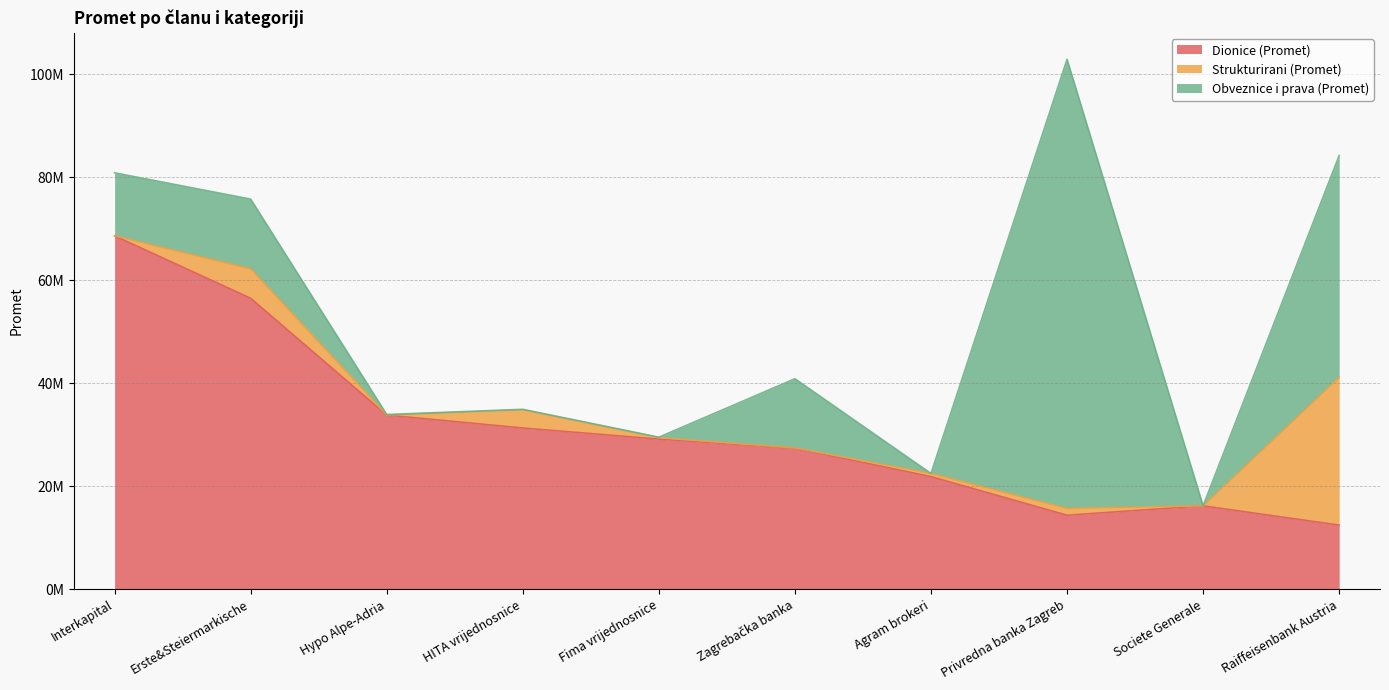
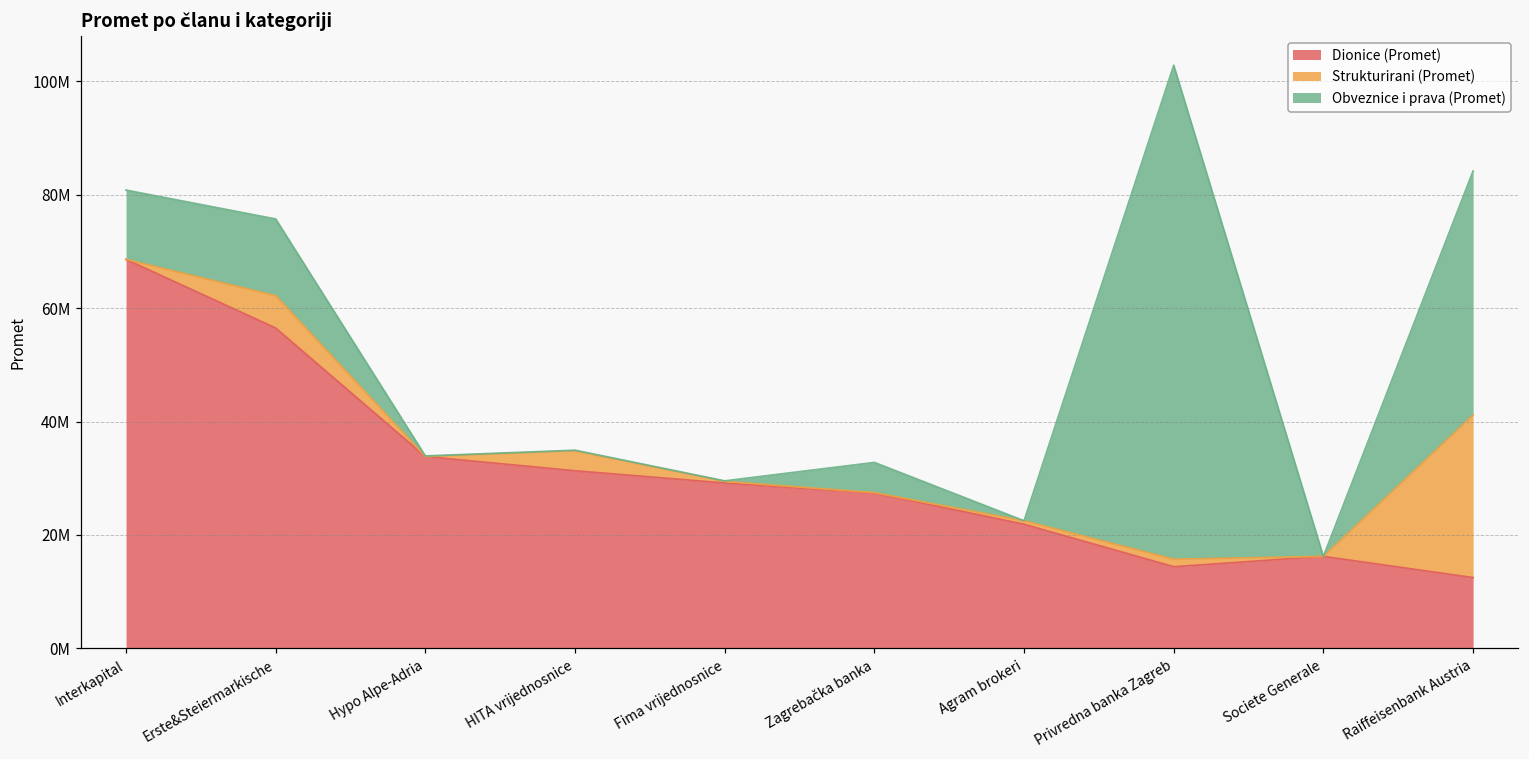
Obveznice i prava (Promet), Zagrebačka banka: 13000000 -> 5000000
